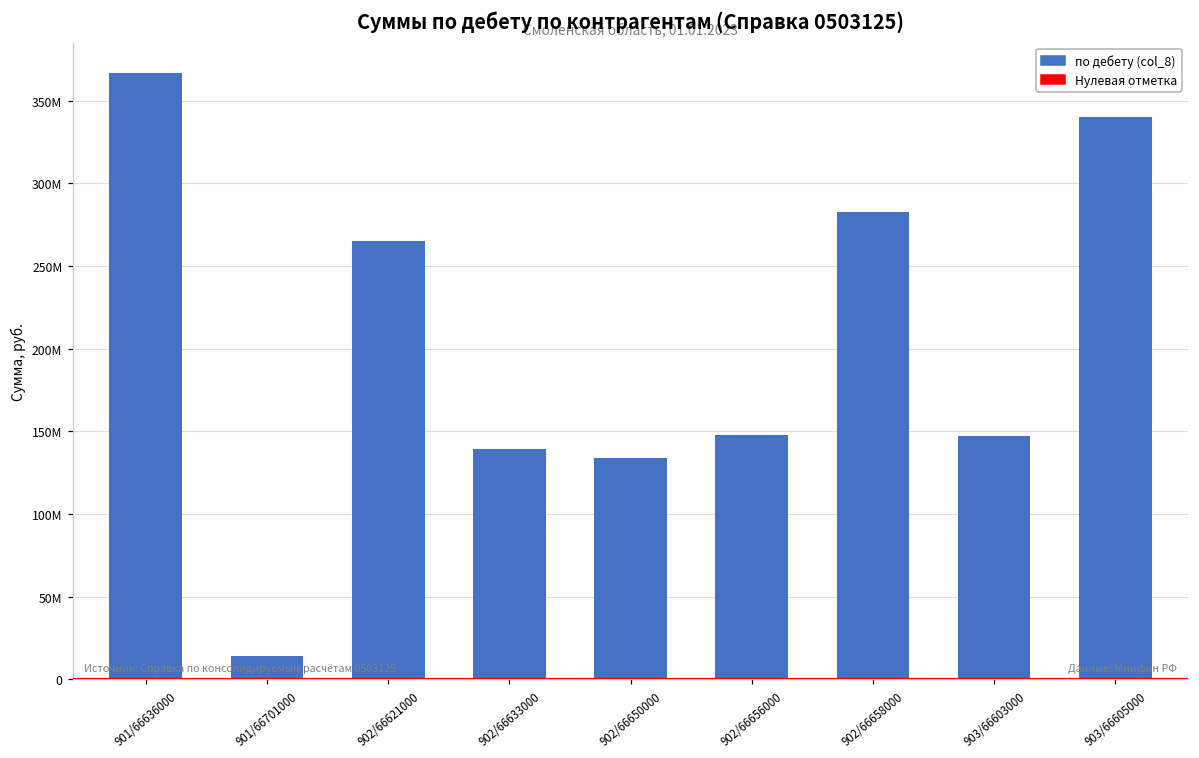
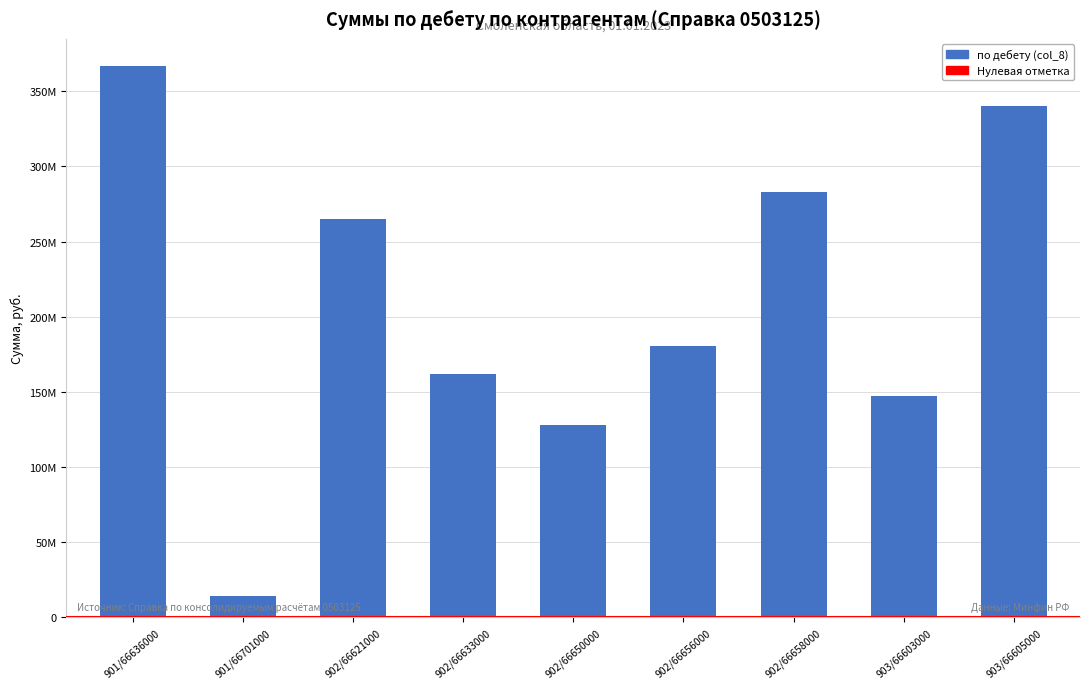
902/66633000: 139000000 -> 162000000
902/66650000: 134000000 -> 128000000
902/66656000: 147000000 -> 180000000
